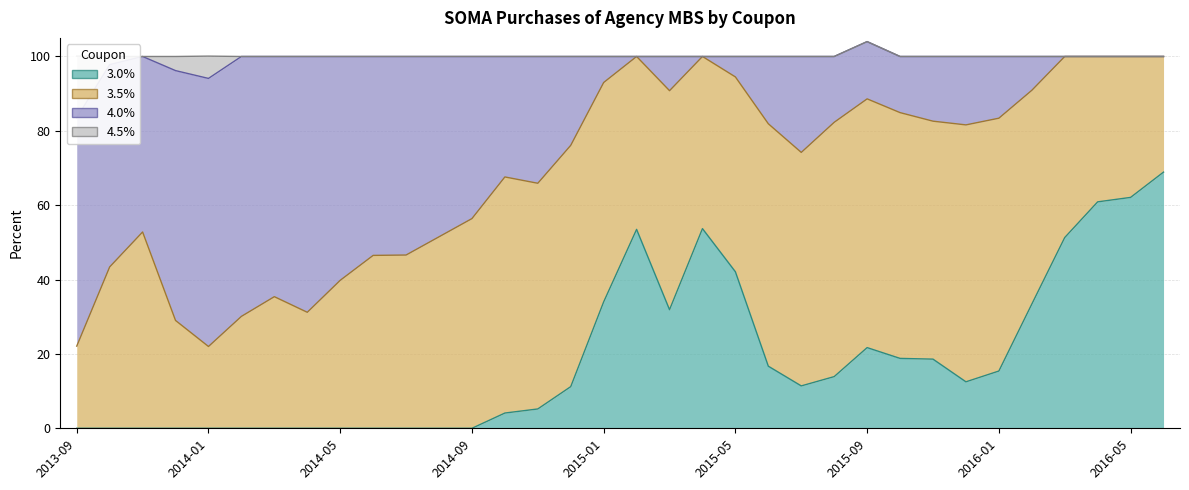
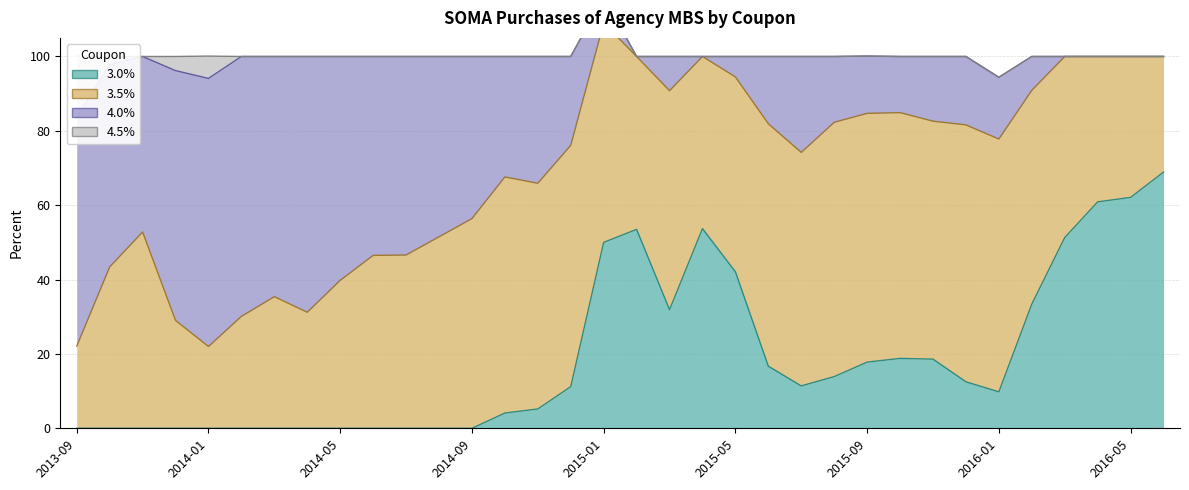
3.0%, 2015-01: 34 -> 50
3.0%, 2015-09: 22 -> 18
3.0%, 2016-01: 15 -> 10
